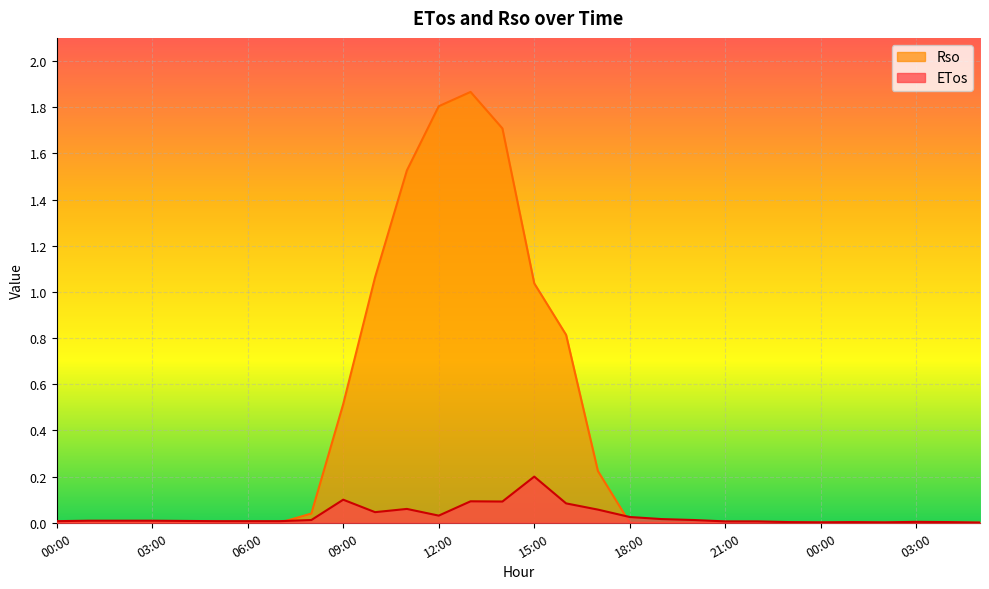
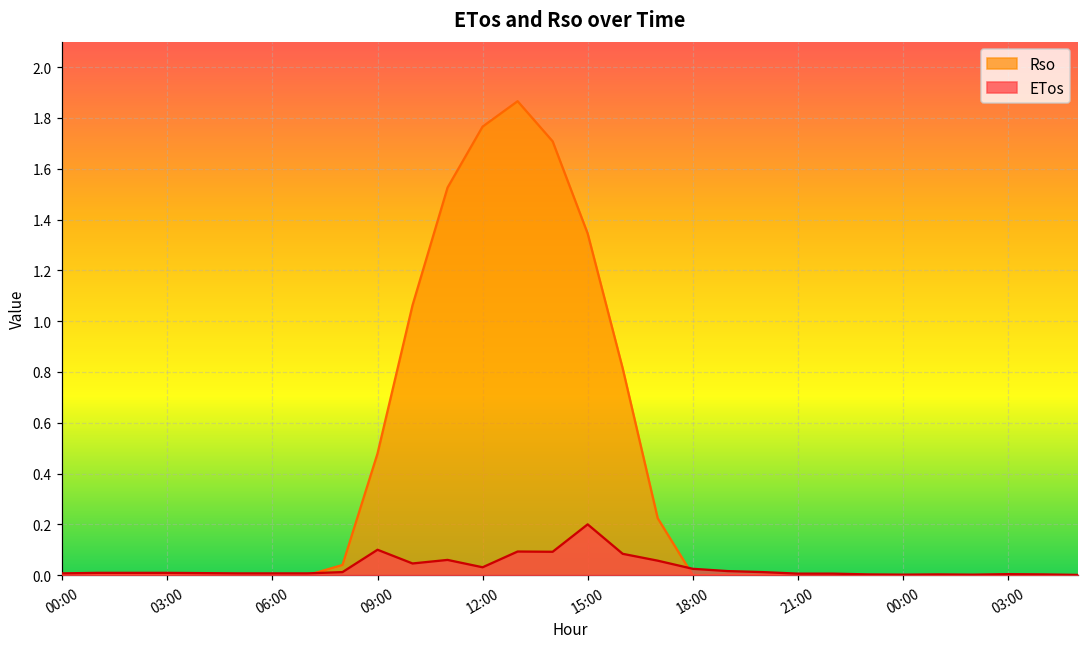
Rso, 09:00: 0.51 -> 0.48
Rso, 12:00: 1.80 -> 1.77
Rso, 15:00: 1.04 -> 1.35
